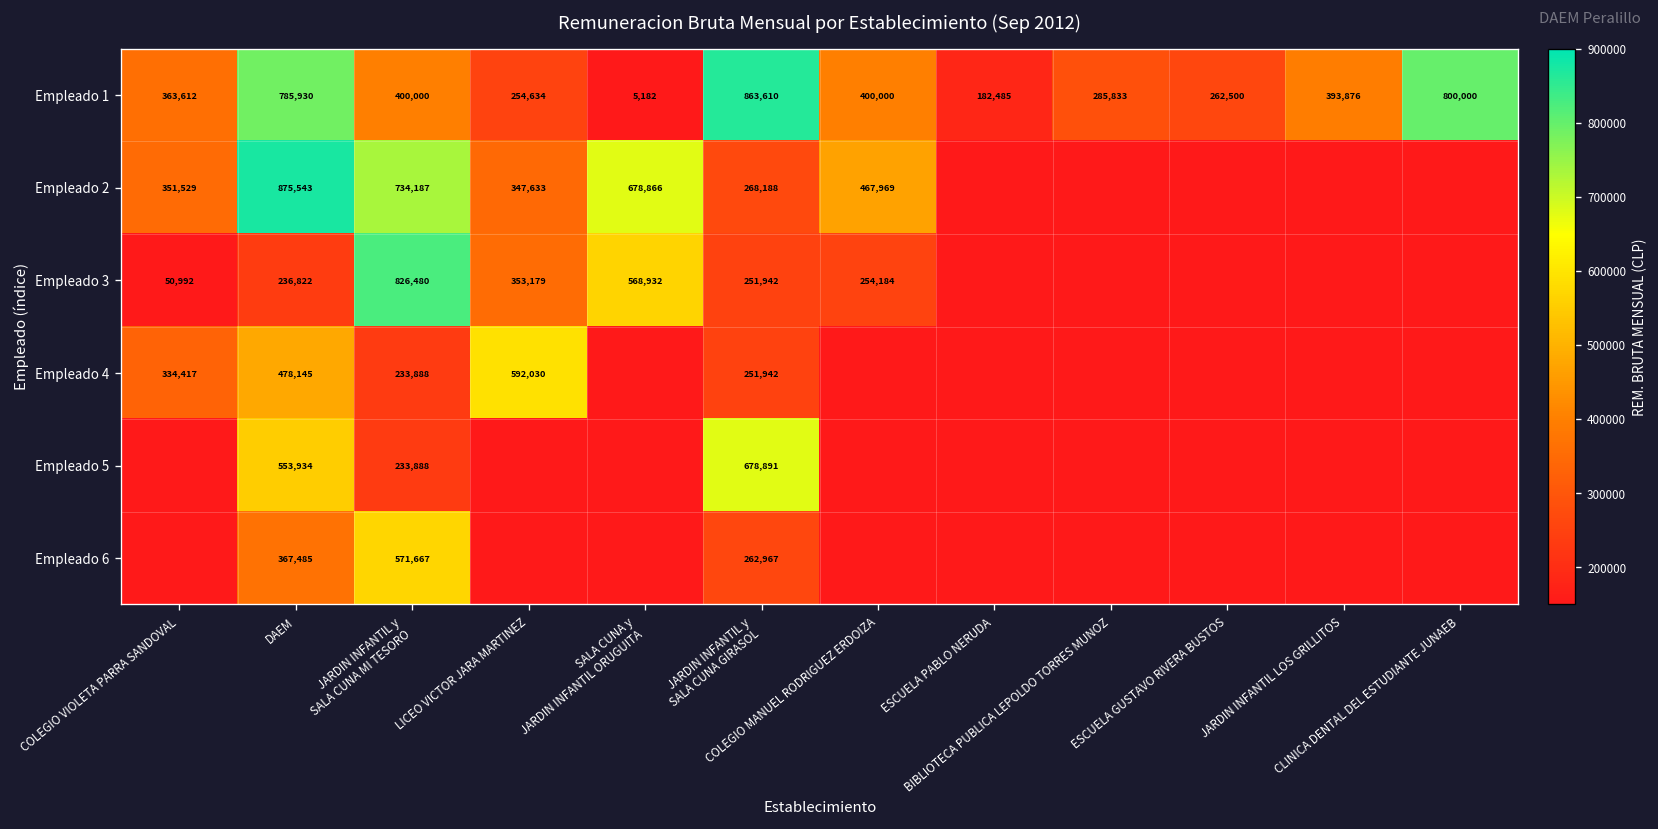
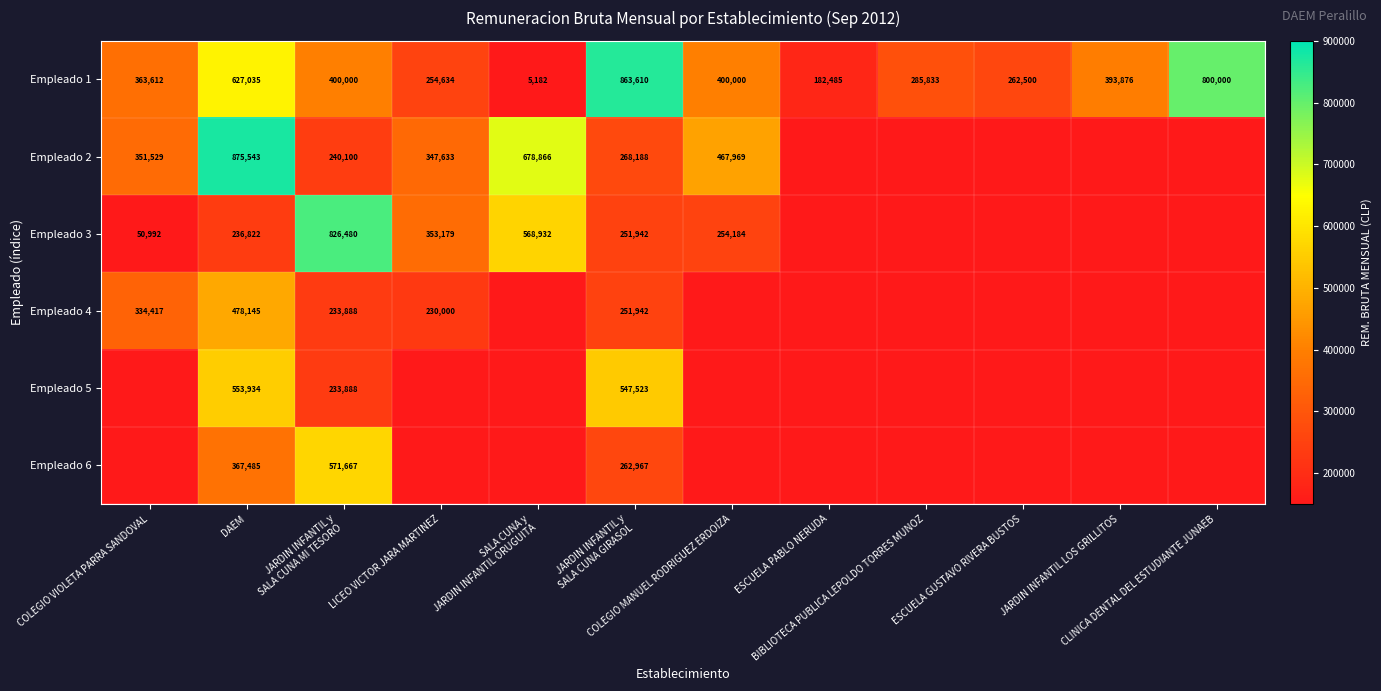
Empleado 1, DAEM: 785,930 -> 627,035
Empleado 2, JARDIN INFANTIL y SALA CUNA MI TESORO: 734,187 -> 240,100
Empleado 4, LICEO VICTOR JARA MARTINEZ: 592,030 -> 230,000
Empleado 5, JARDIN INFANTIL y SALA CUNA GIRASOL: 678,891 -> 547,523
